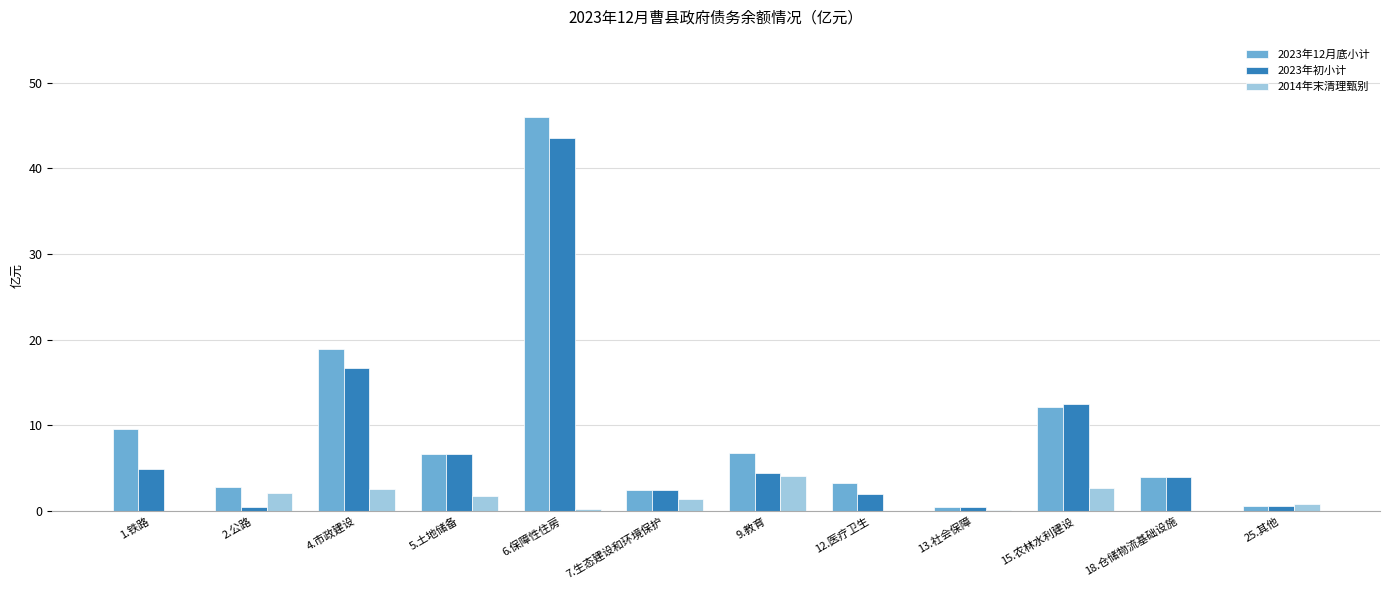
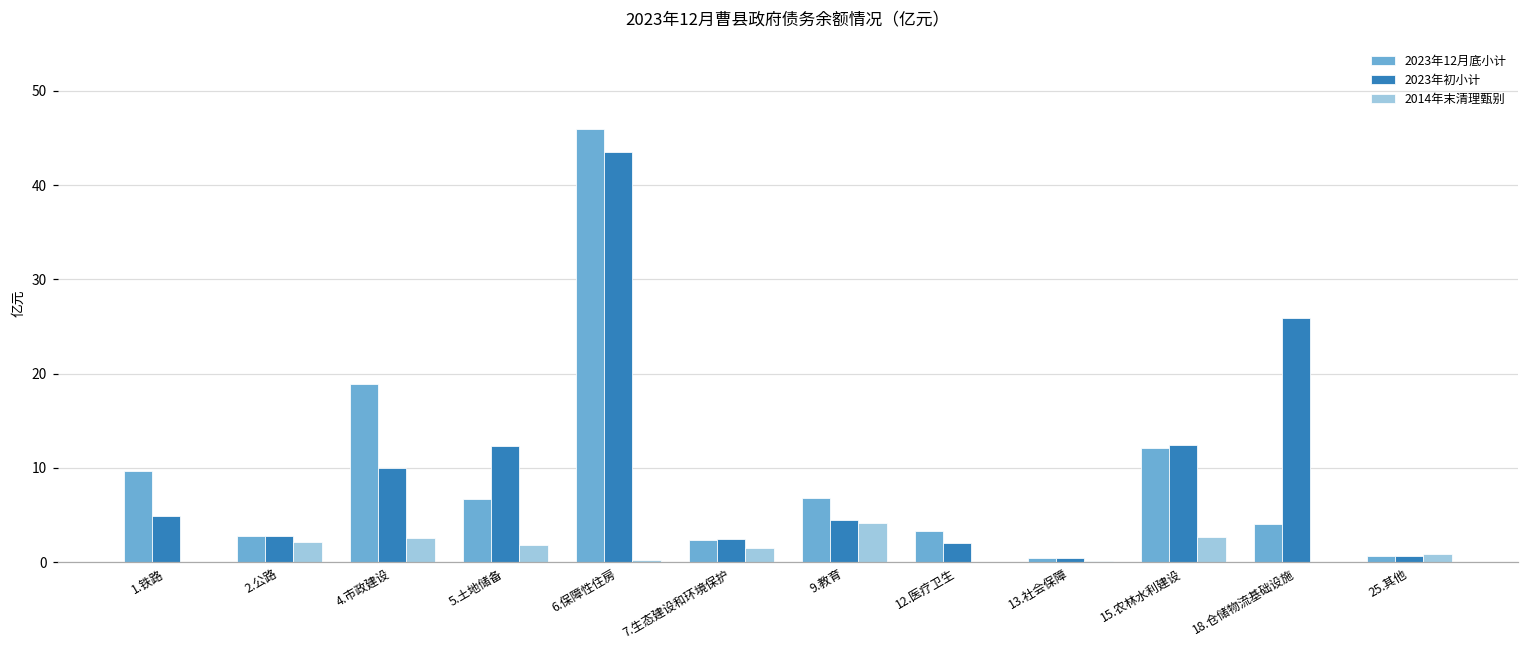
2023年初小计, 2.公路: 0 -> 3
2023年初小计, 4.市政建设: 17 -> 10
2023年初小计, 5.土地储备: 7 -> 12
2023年初小计, 18.仓储物流基础设施: 4 -> 26
